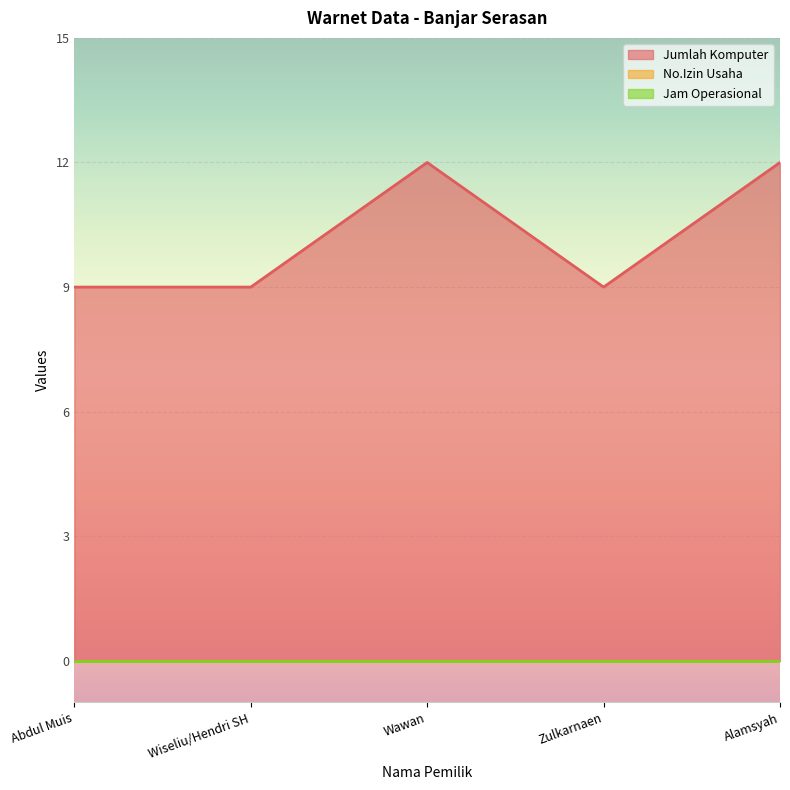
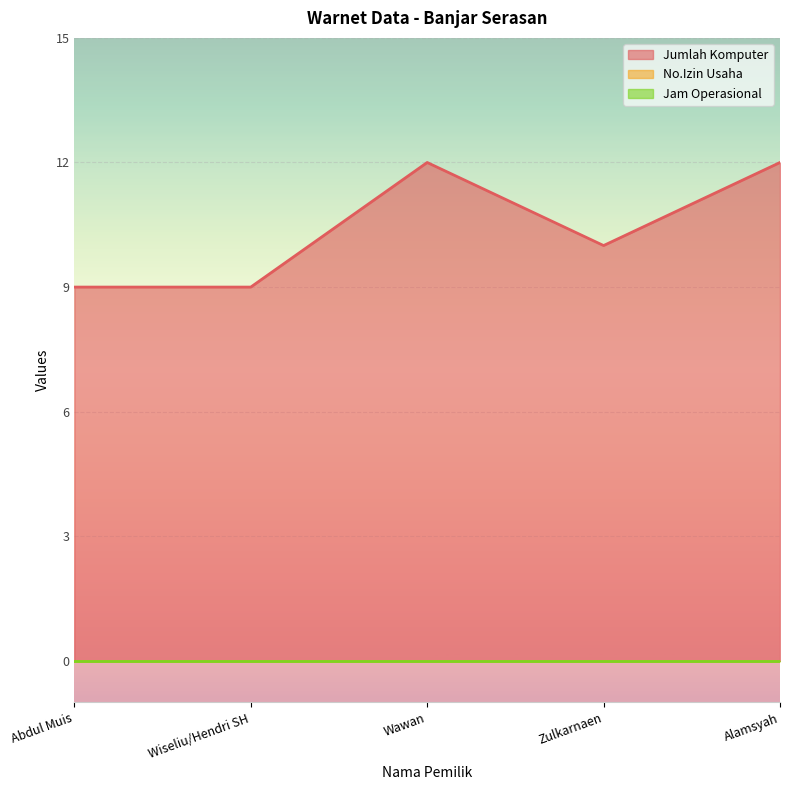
Jumlah Komputer, Zulkarnaen: 9 -> 10
